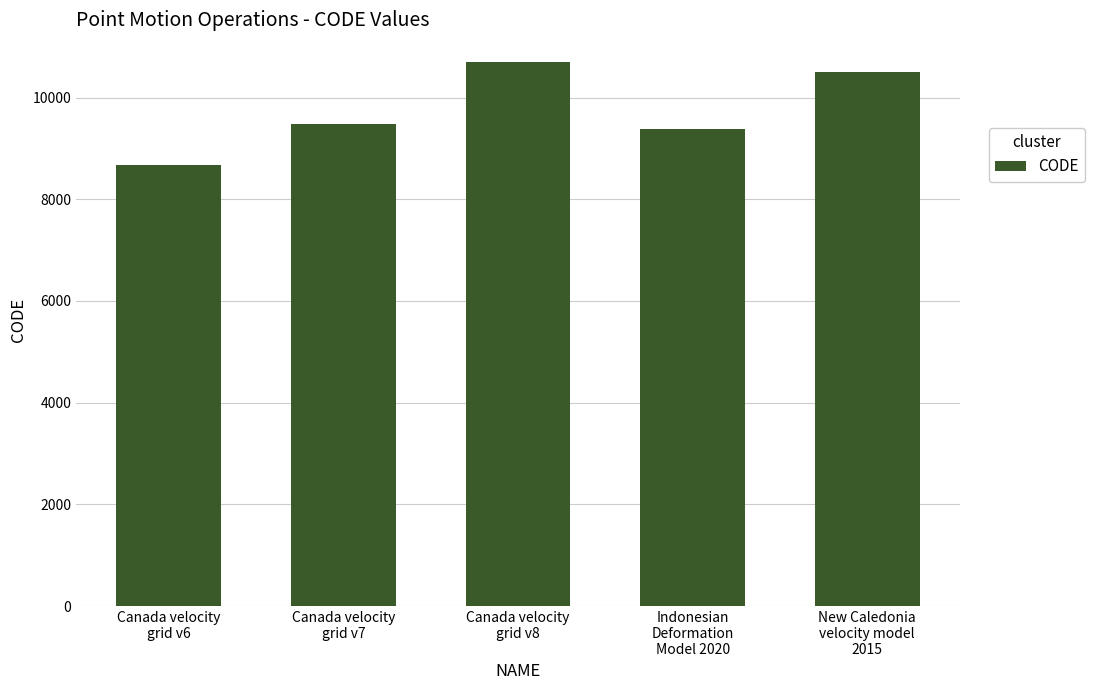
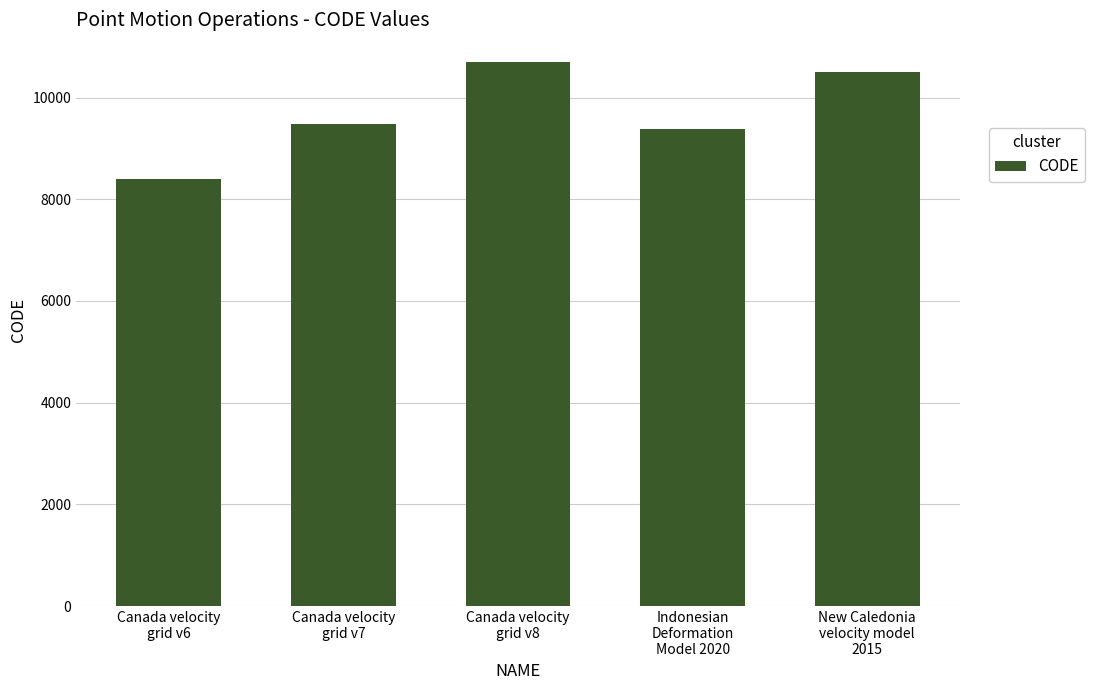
Canada velocity grid v6: 8700 -> 8400
